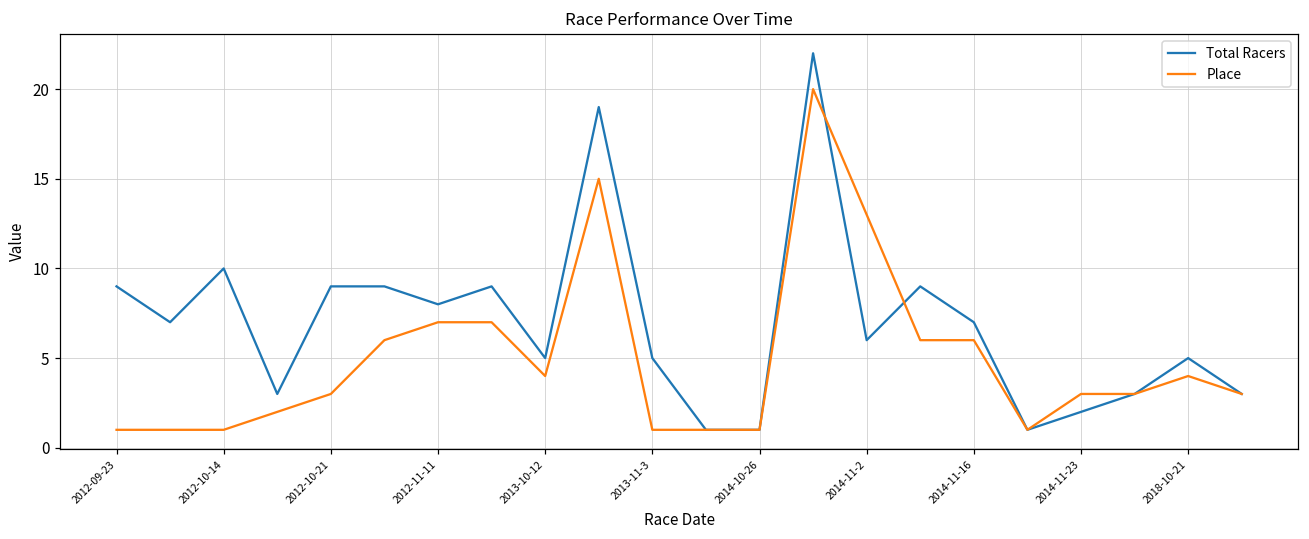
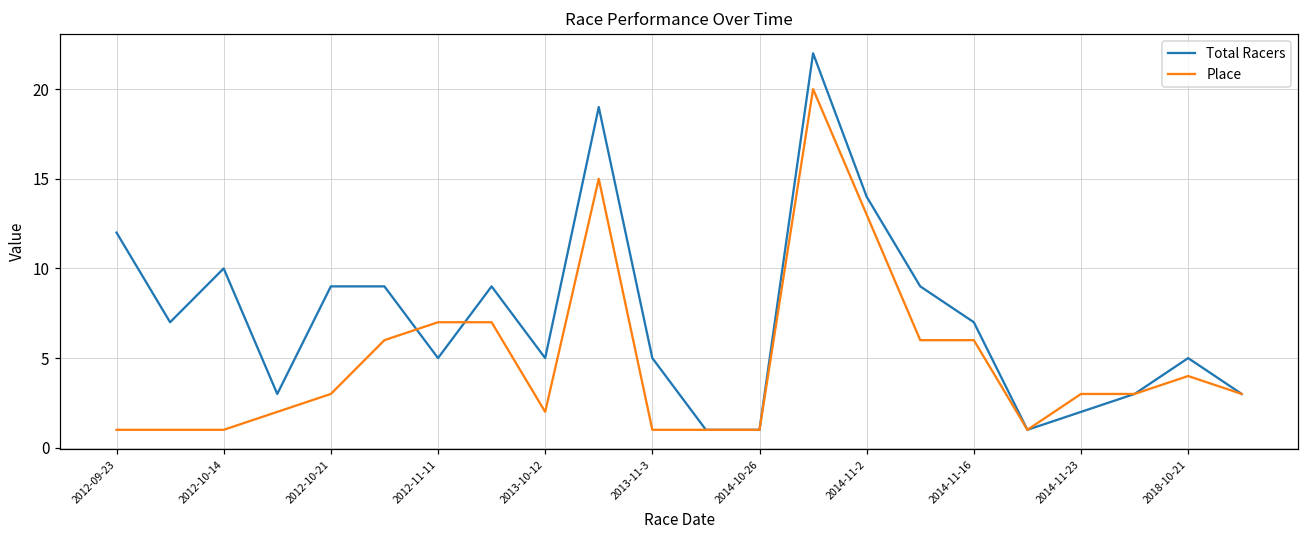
Total Racers, 2012-09-23: 9 -> 12
Total Racers, 2012-11-11: 8 -> 5
Place, 2013-10-12: 4 -> 2
Total Racers, 2014-11-2: 6 -> 14
